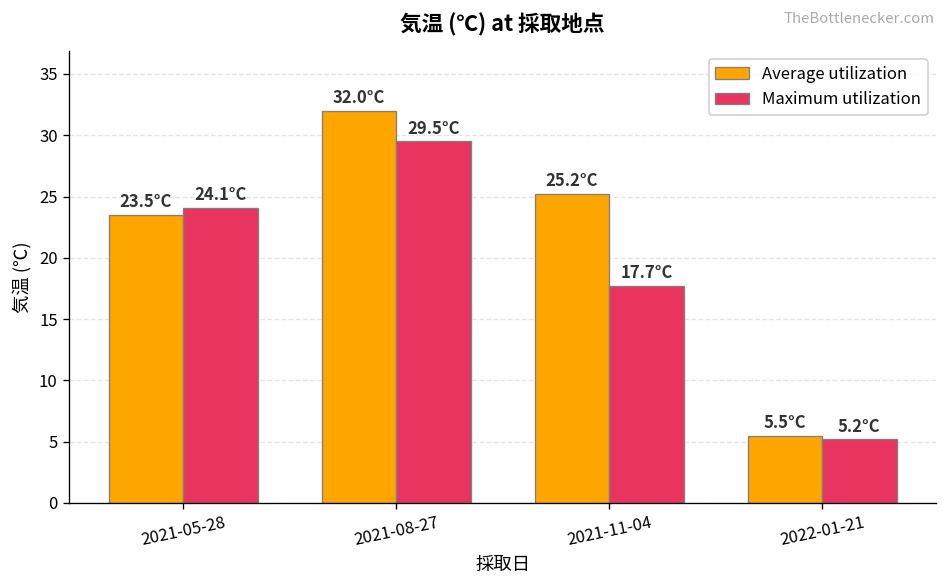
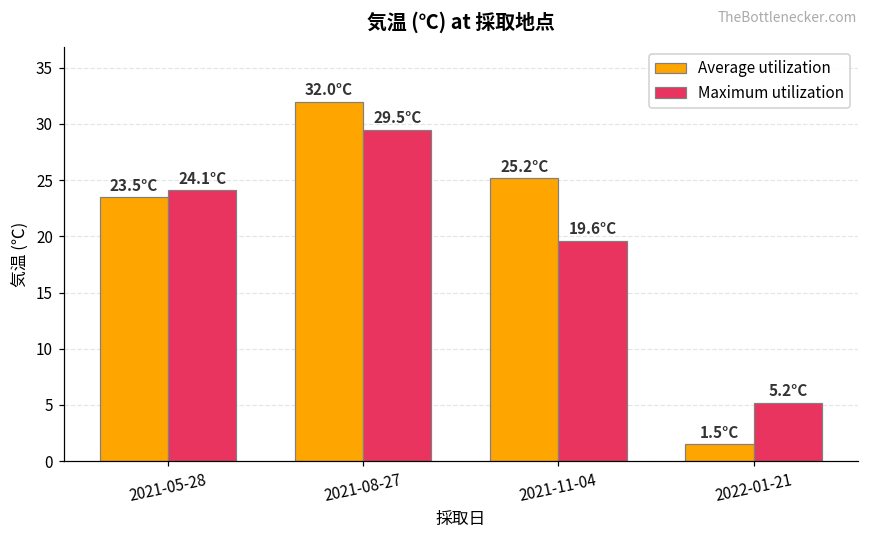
Maximum utilization, 2021-11-04: 17.7°C -> 19.6°C
Average utilization, 2022-01-21: 5.5°C -> 1.5°C
